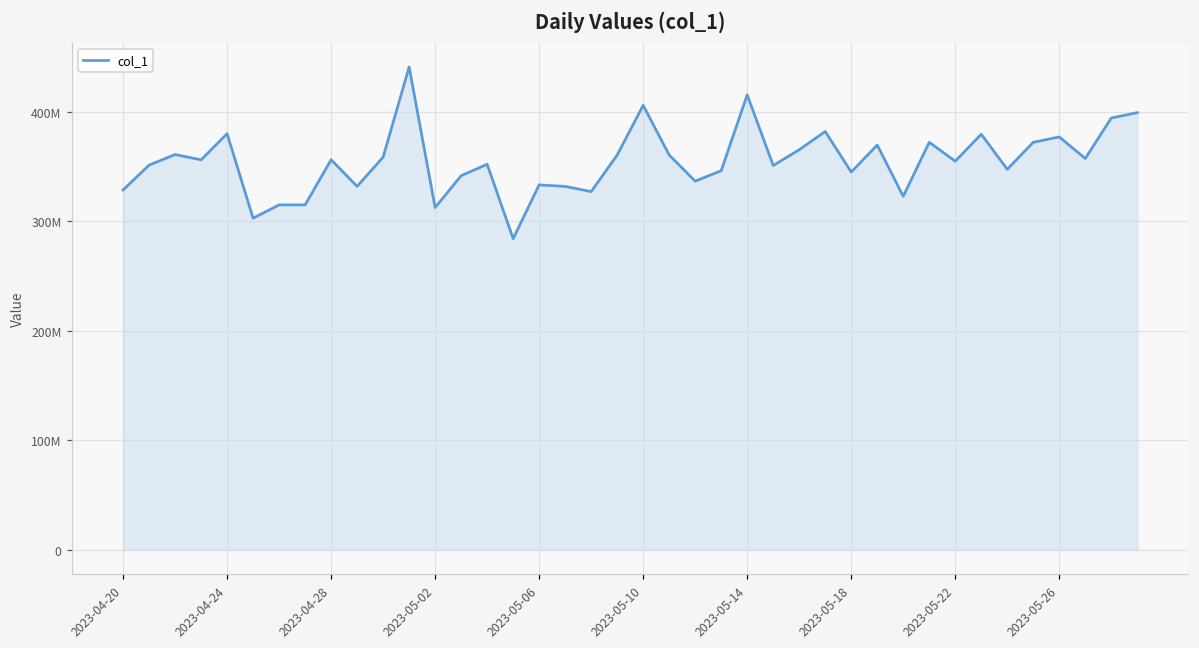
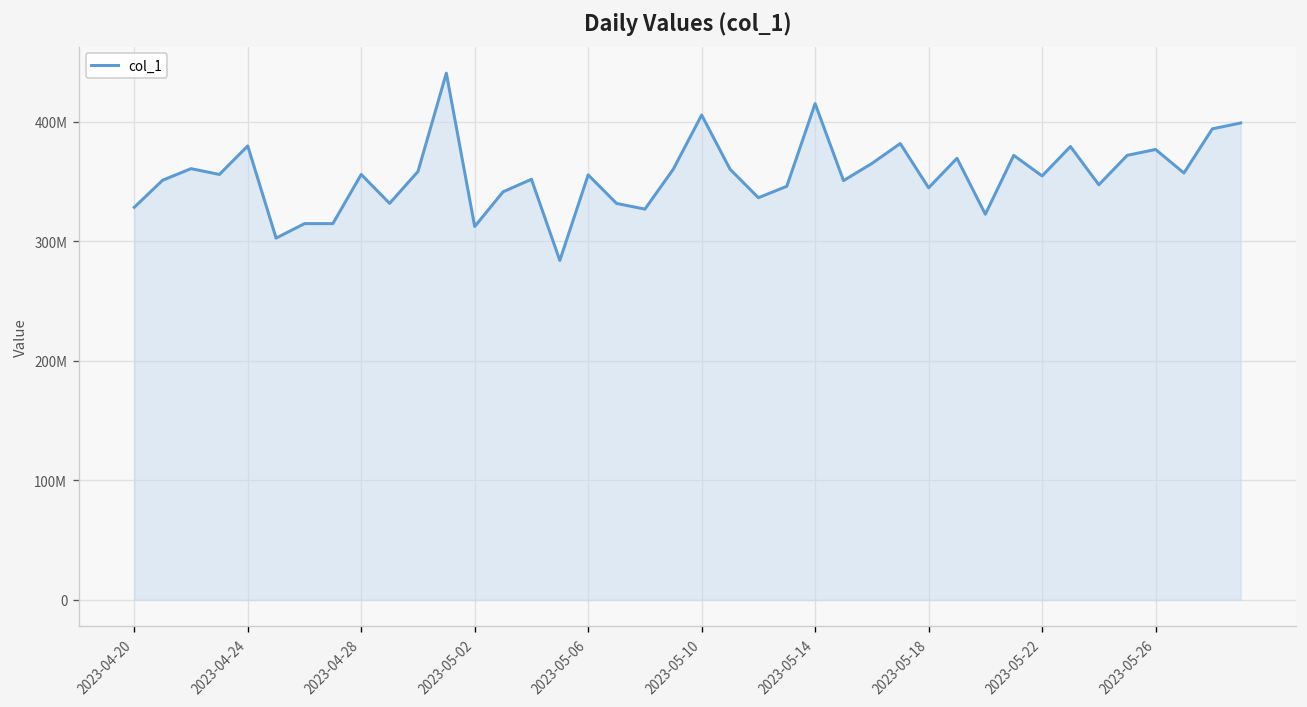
2023-05-06: 330000000 -> 360000000
